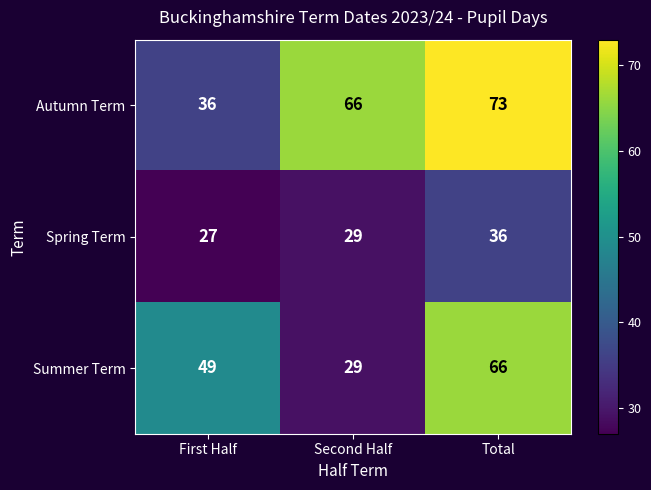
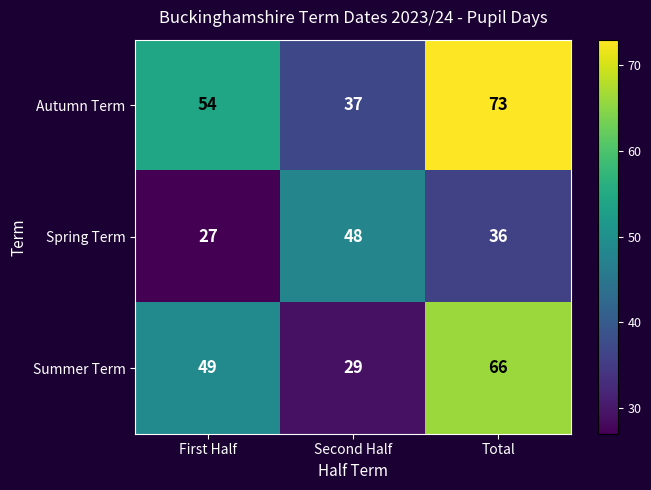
Autumn Term, First Half: 36 -> 54
Autumn Term, Second Half: 66 -> 37
Spring Term, Second Half: 29 -> 48
